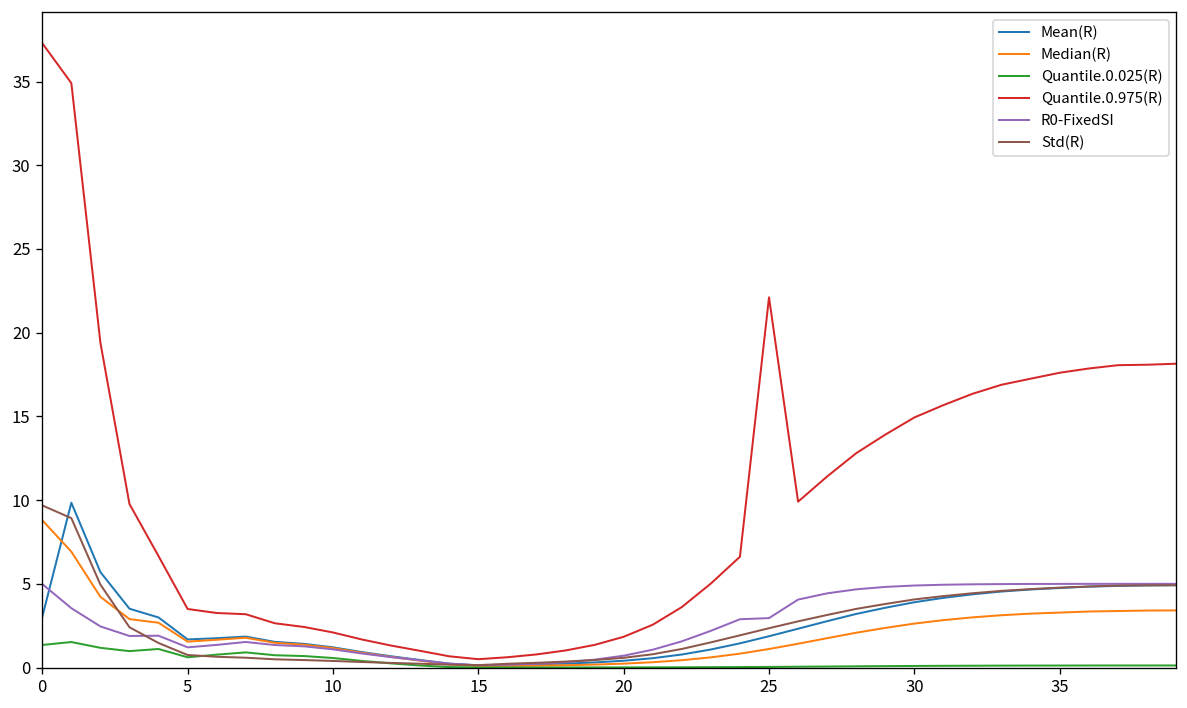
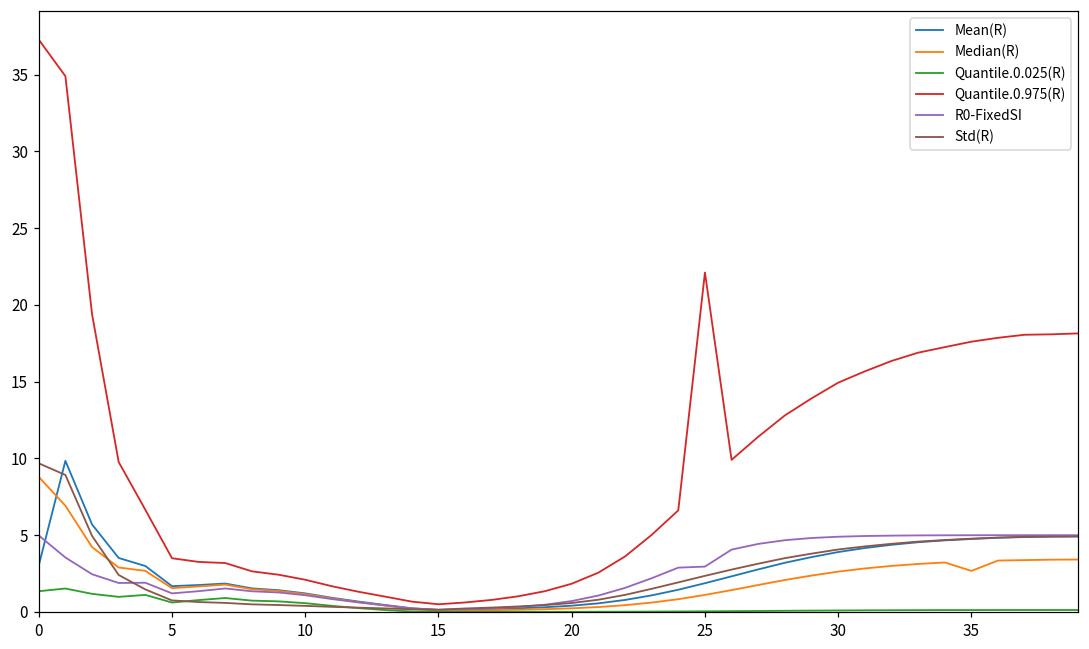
Median(R), 35: 3.3 -> 2.7
